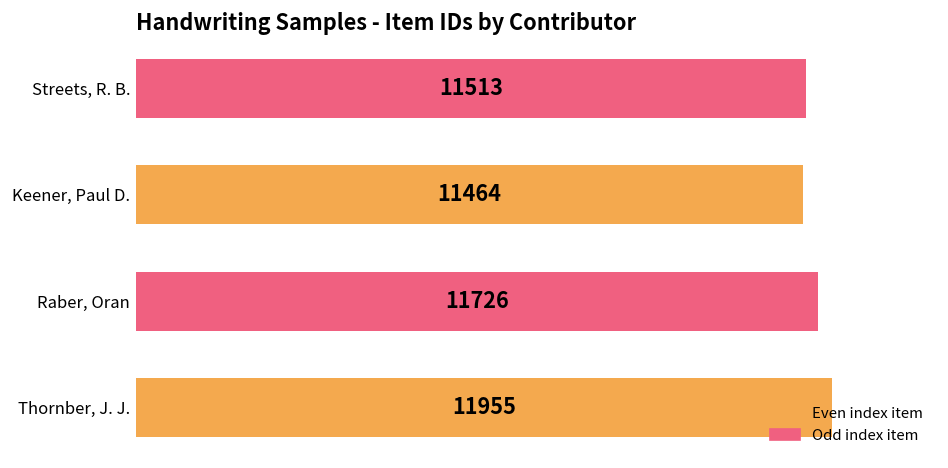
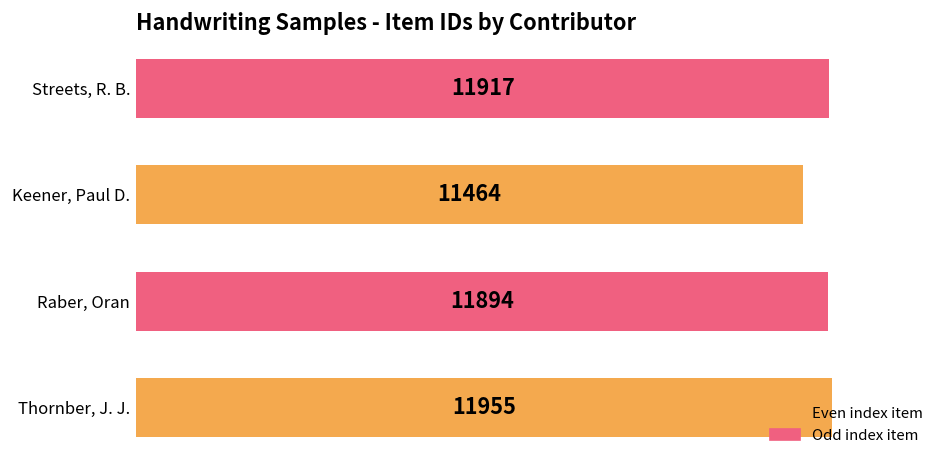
Streets, R. B.: 11513 -> 11917
Raber, Oran: 11726 -> 11894
